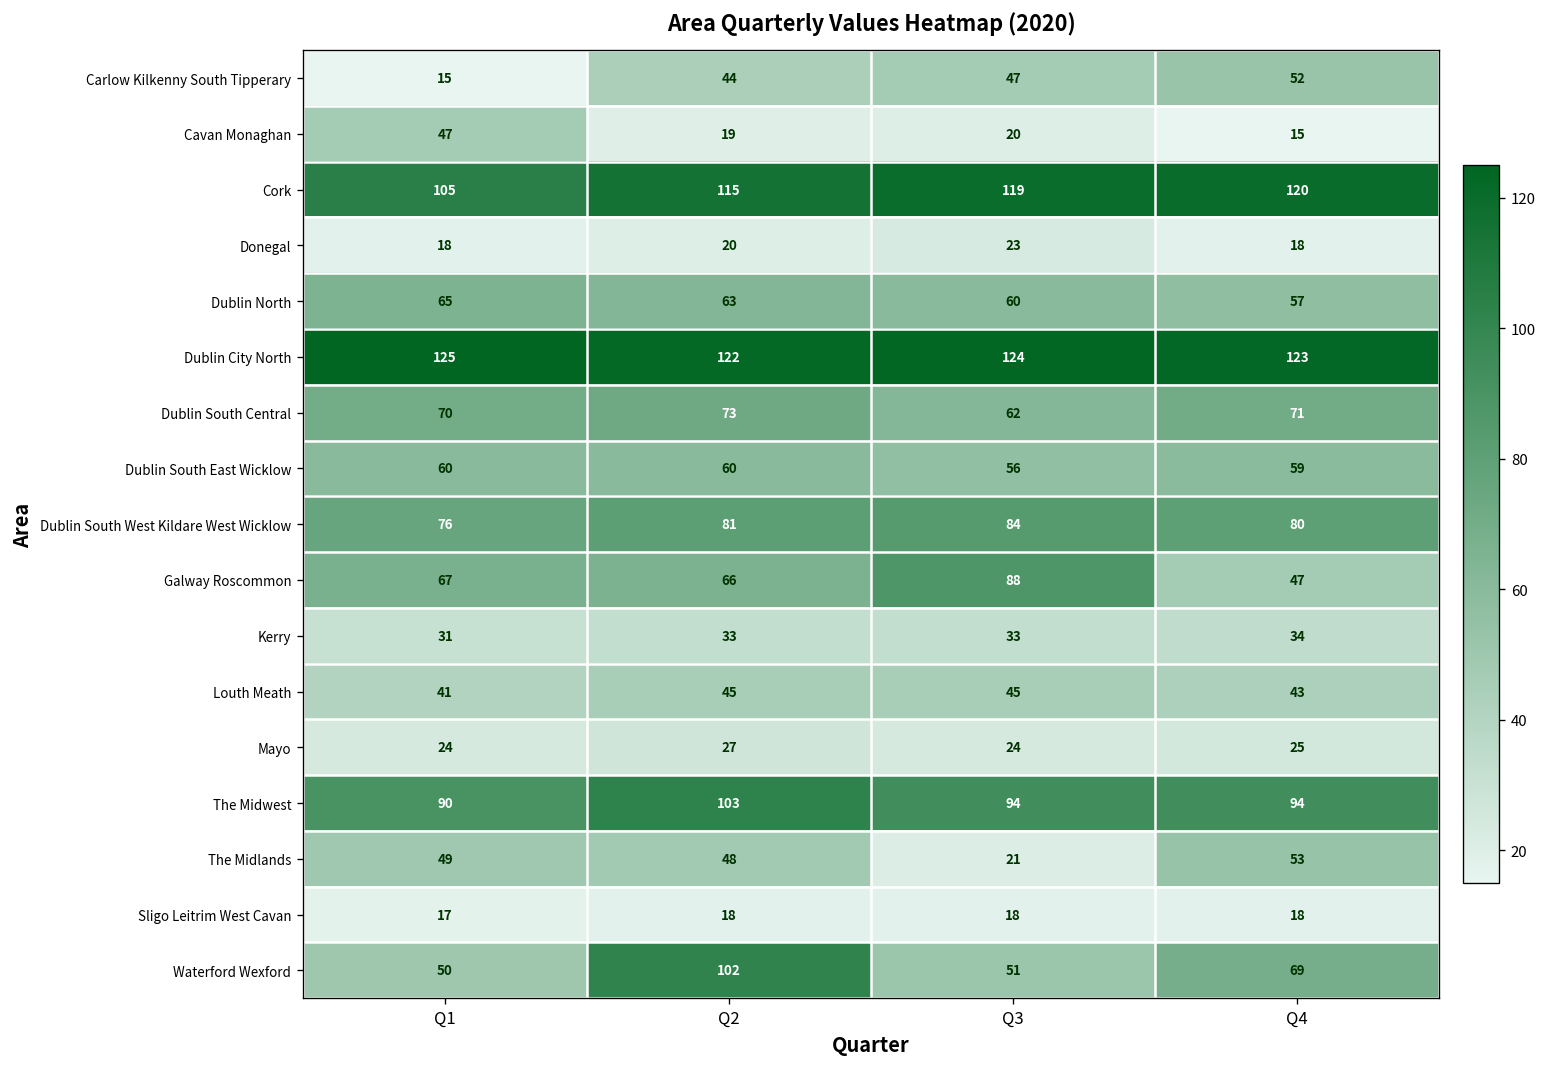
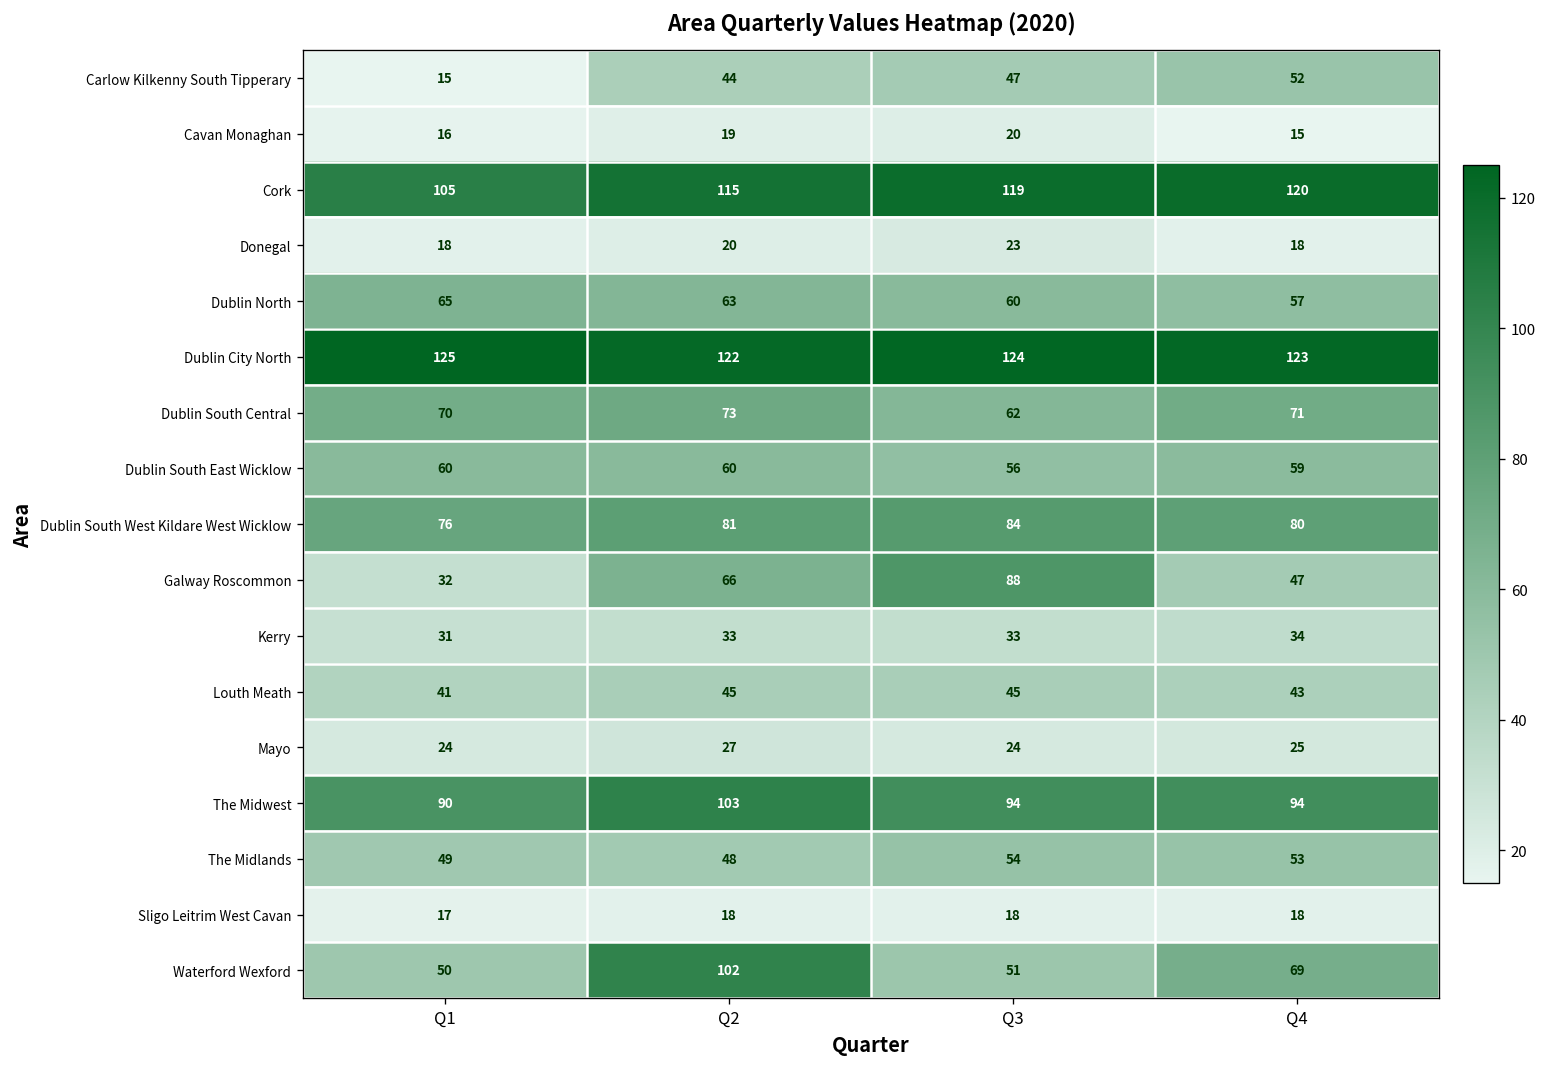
Cavan Monaghan, Q1: 47 -> 16
Galway Roscommon, Q1: 67 -> 32
The Midlands, Q3: 21 -> 54
